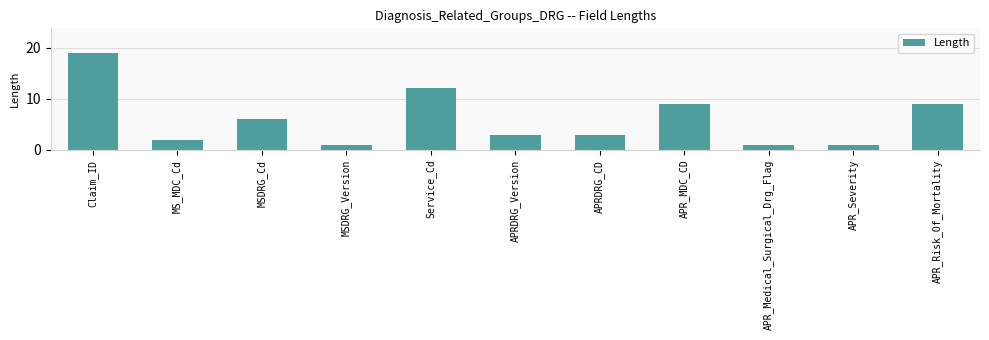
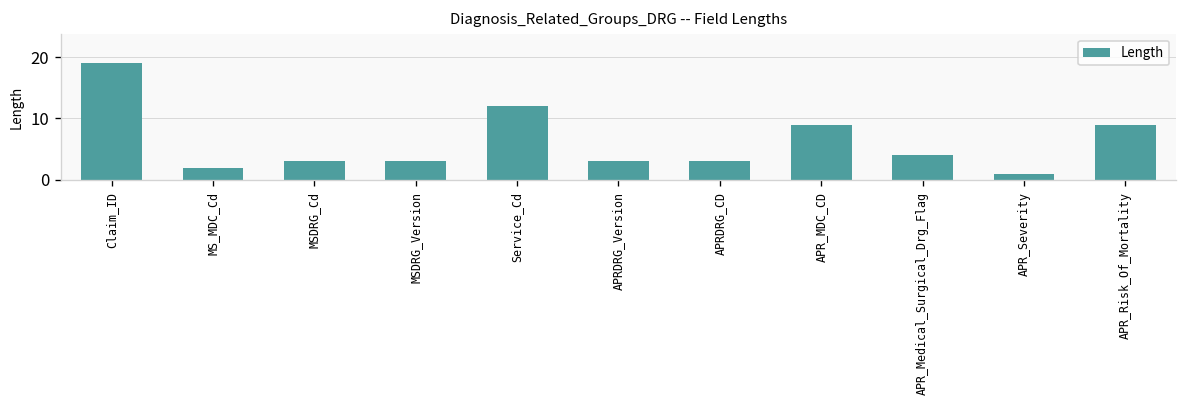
MSDRG_Cd: 6 -> 3
MSDRG_Version: 1 -> 3
APR_Medical_Surgical_Drg_Flag: 1 -> 4
